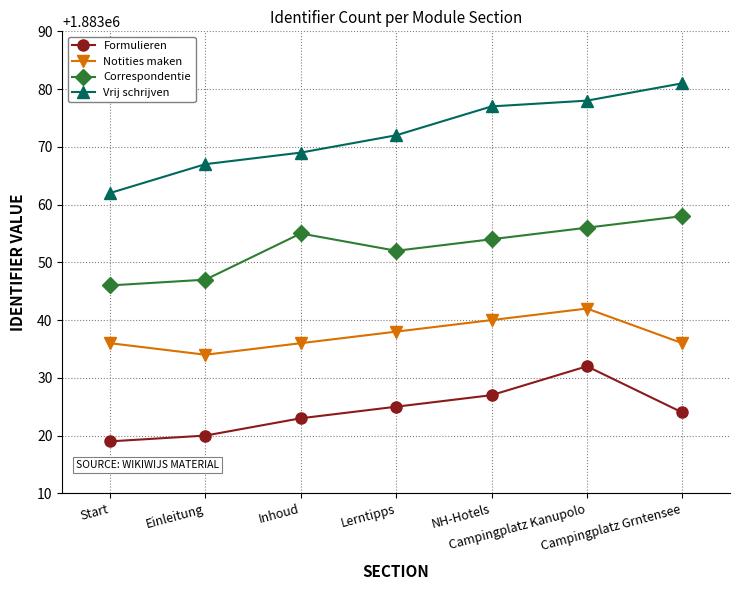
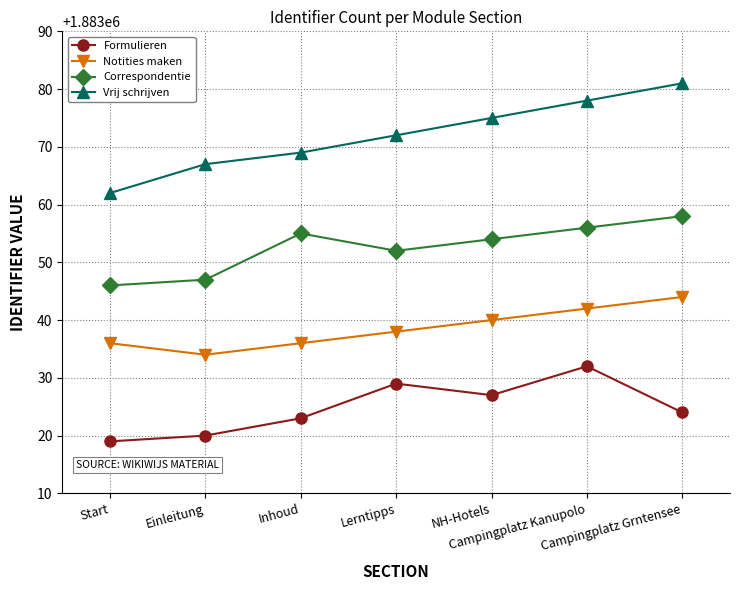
Formulieren, Lerntipps: 1883025 -> 1883029
Vrij schrijven, NH-Hotels: 1883077 -> 1883075
Notities maken, Campingplatz Grntensee: 1883036 -> 1883044
